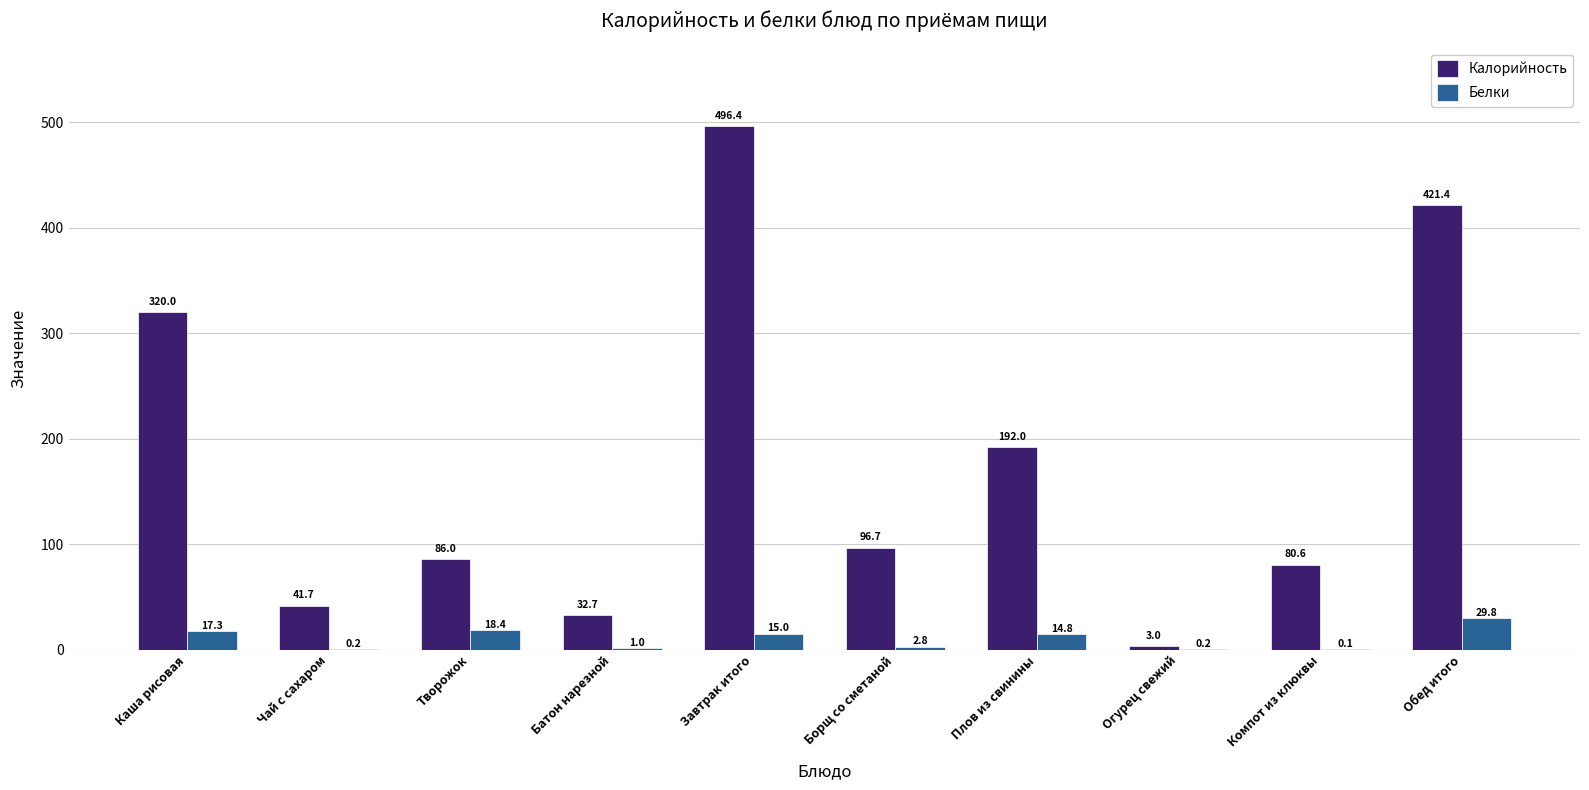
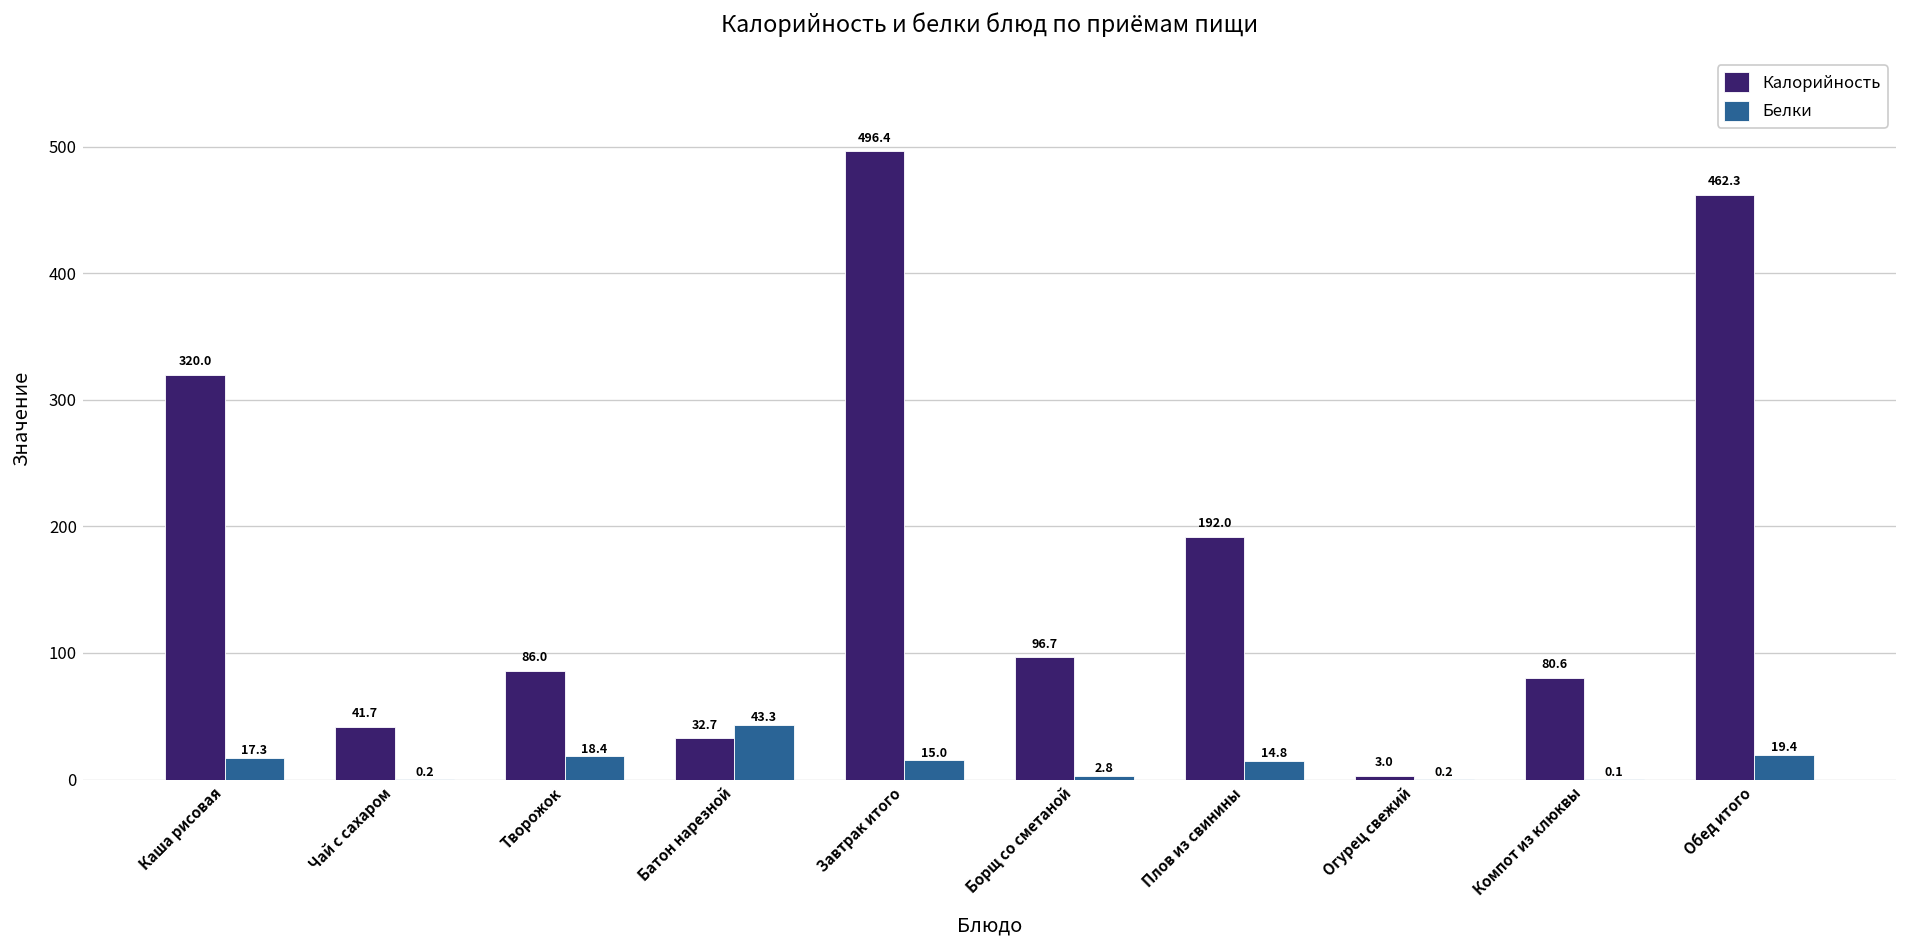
Белки, Батон нарезной: 1.0 -> 43.3
Калорийность, Обед итого: 421.4 -> 462.3
Белки, Обед итого: 29.8 -> 19.4
